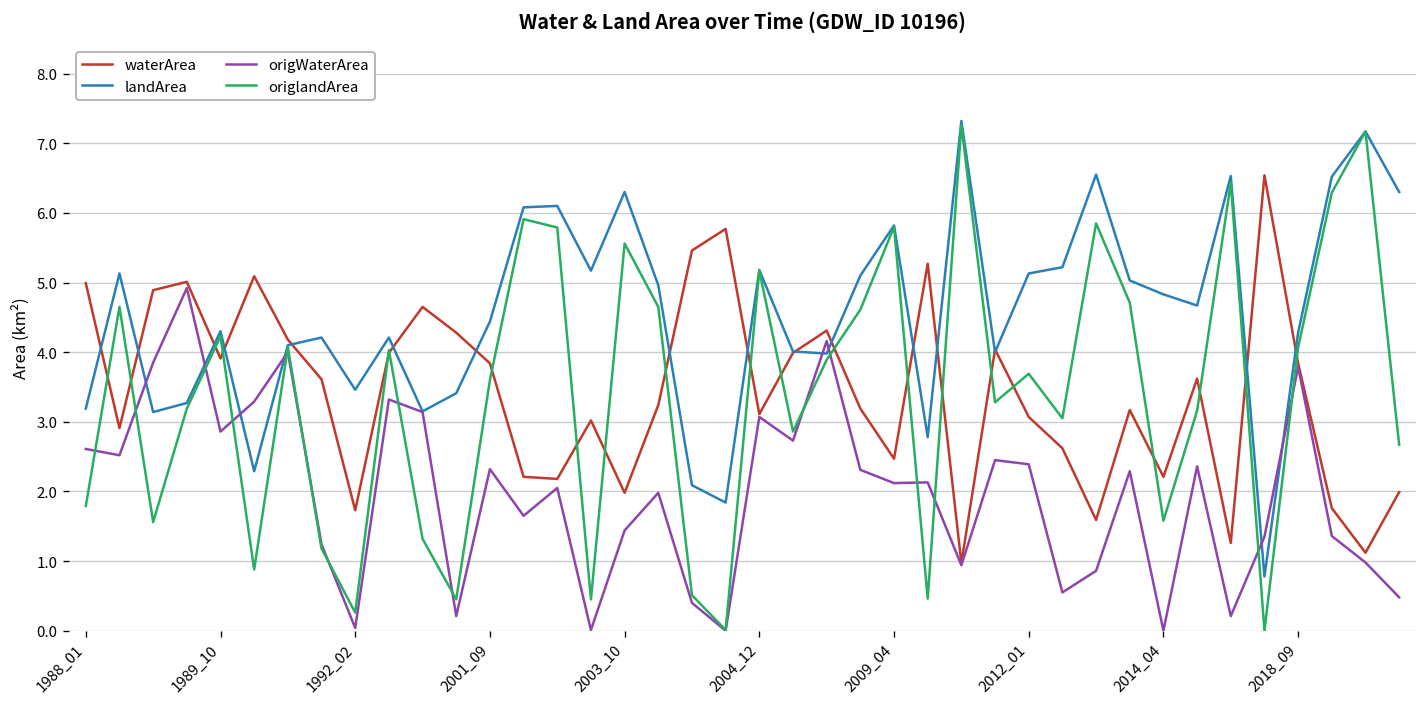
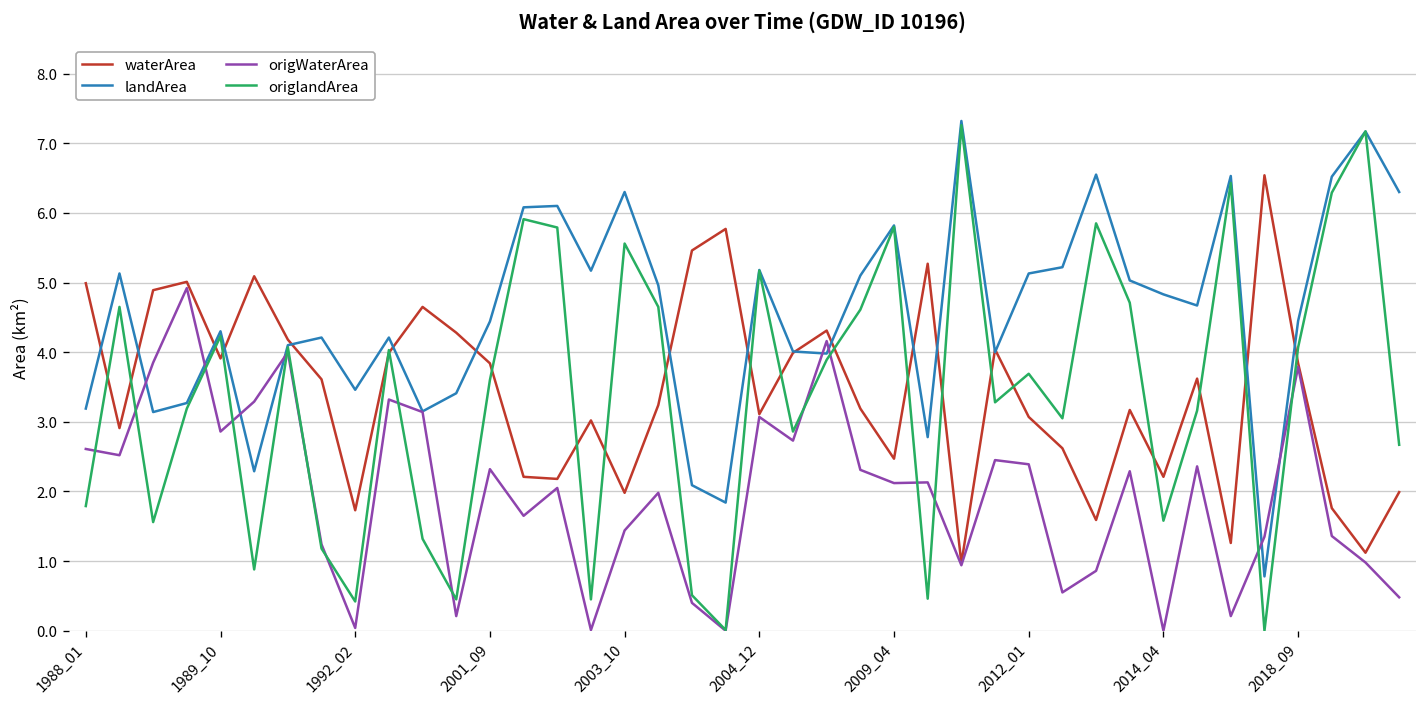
origlandArea, 1992_02: 0.3 -> 0.4
landArea, 2018_09: 4.3 -> 4.5
